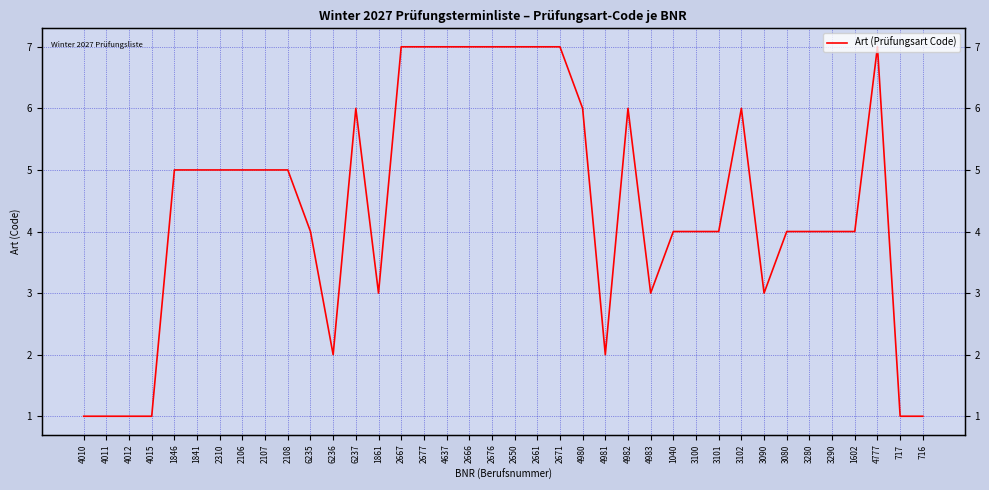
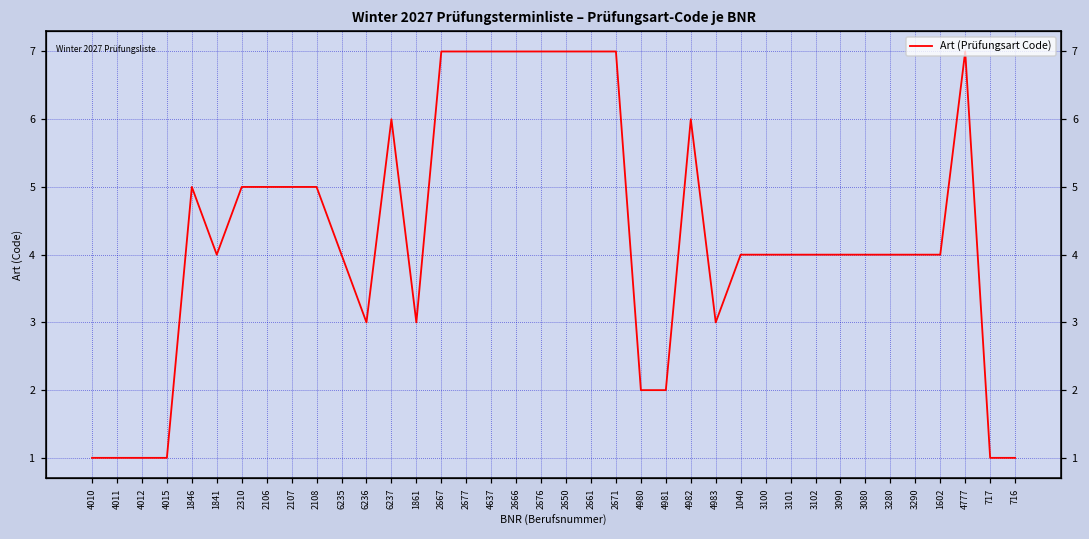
1841: 5 -> 4
6236: 2 -> 3
4980: 6 -> 2
3102: 6 -> 4
3090: 3 -> 4
